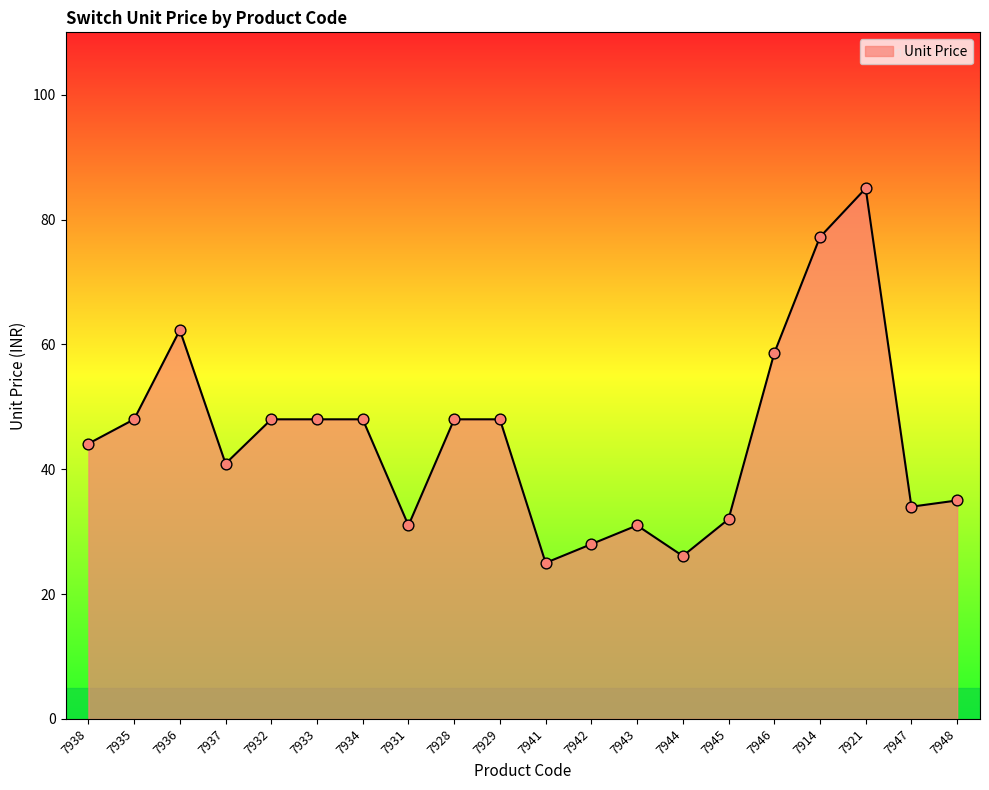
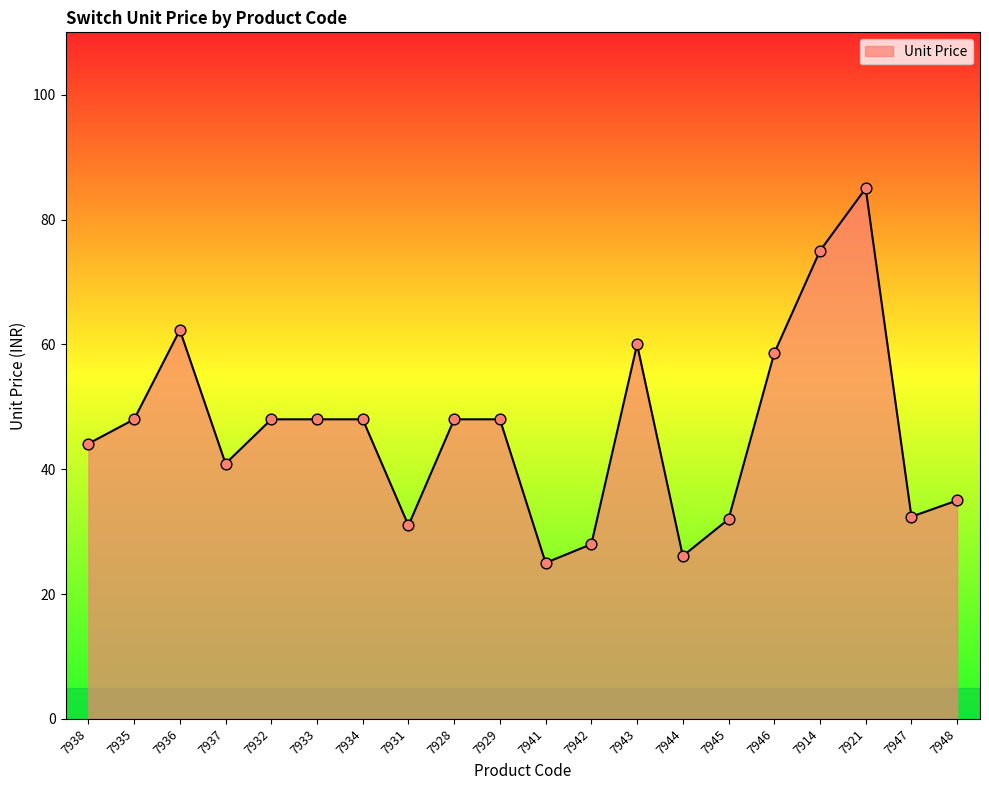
7943: 31 -> 60
7914: 77 -> 75
7947: 34 -> 32
